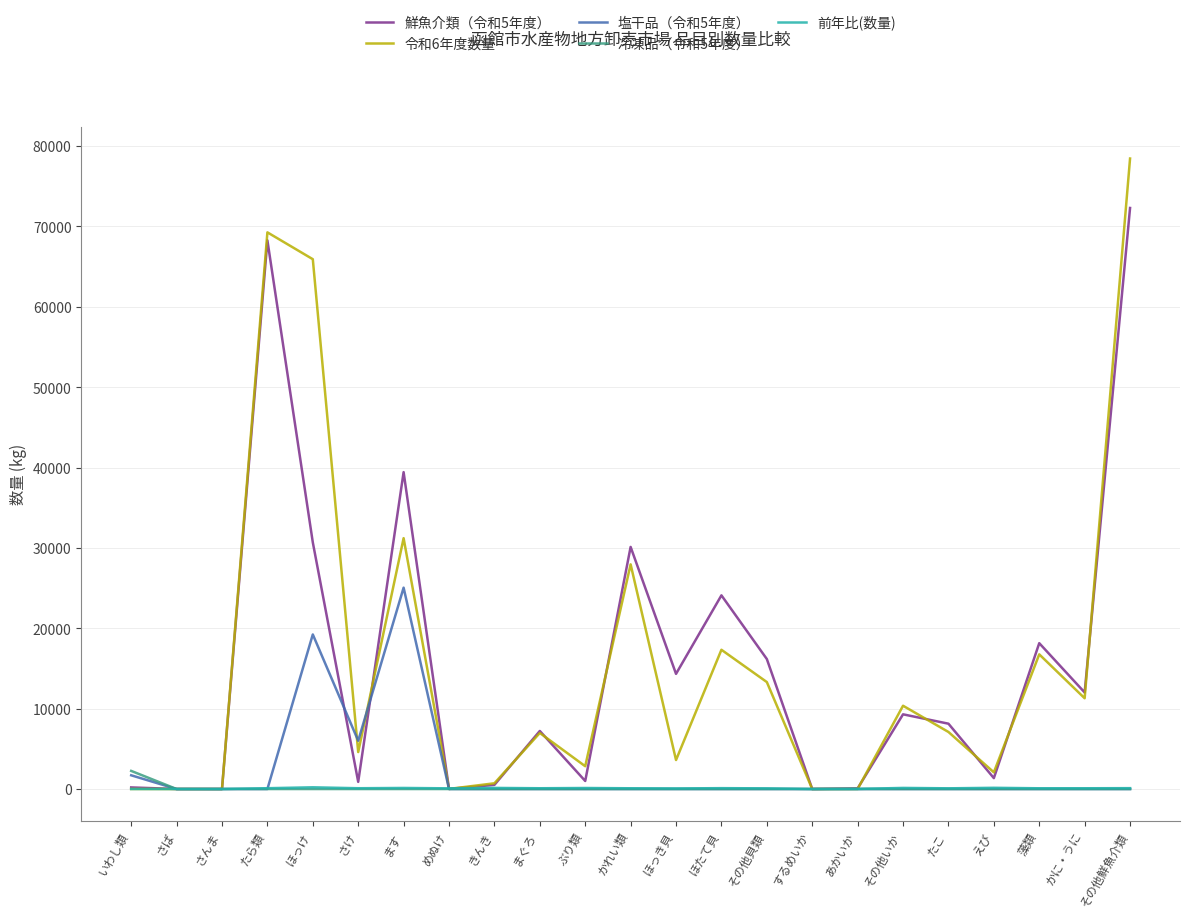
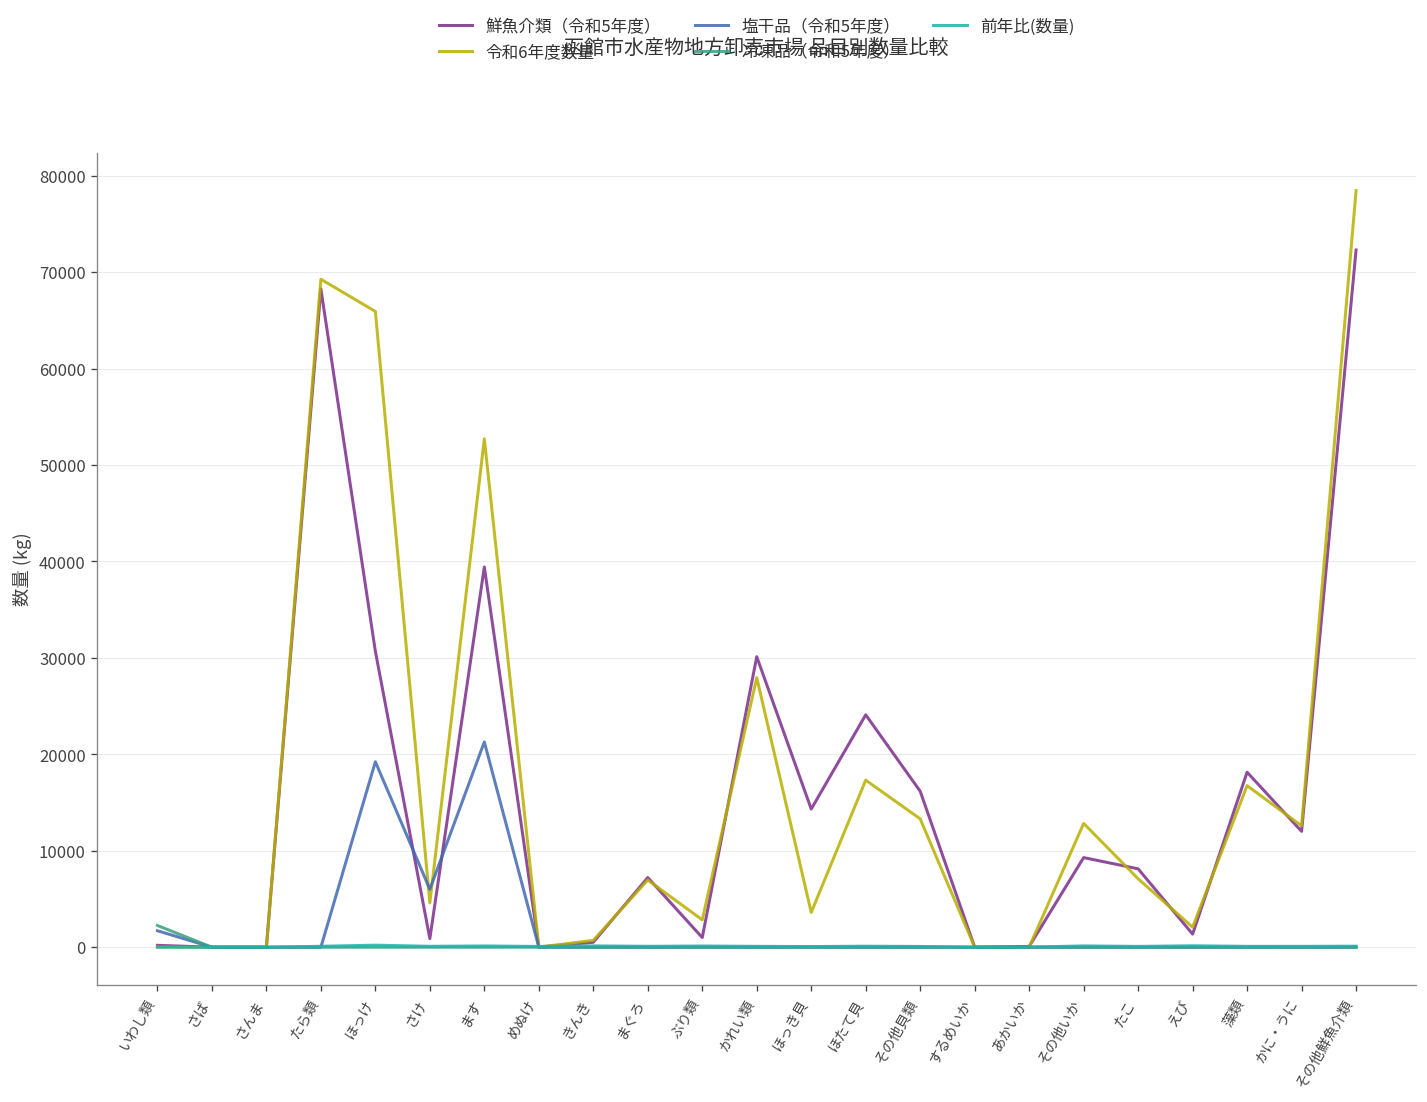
令和6年度数量, ます: 31000 -> 53000
塩干品（令和5年度）, ます: 25000 -> 21000
令和6年度数量, その他いか: 10000 -> 13000
令和6年度数量, かに・うに: 11000 -> 13000
